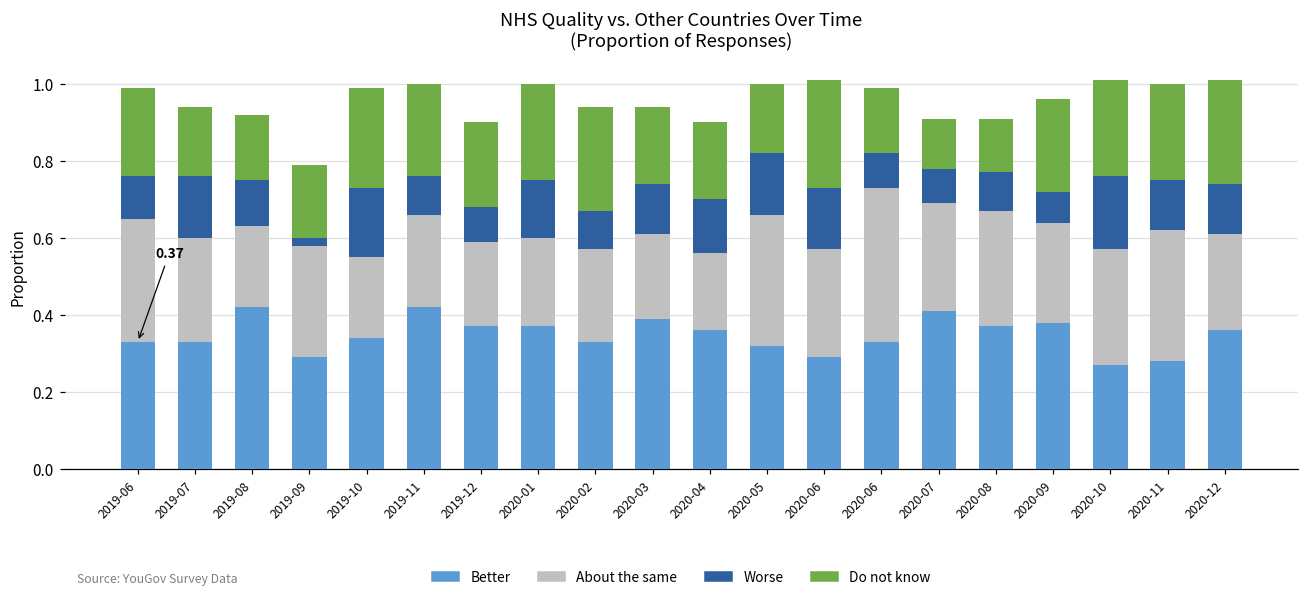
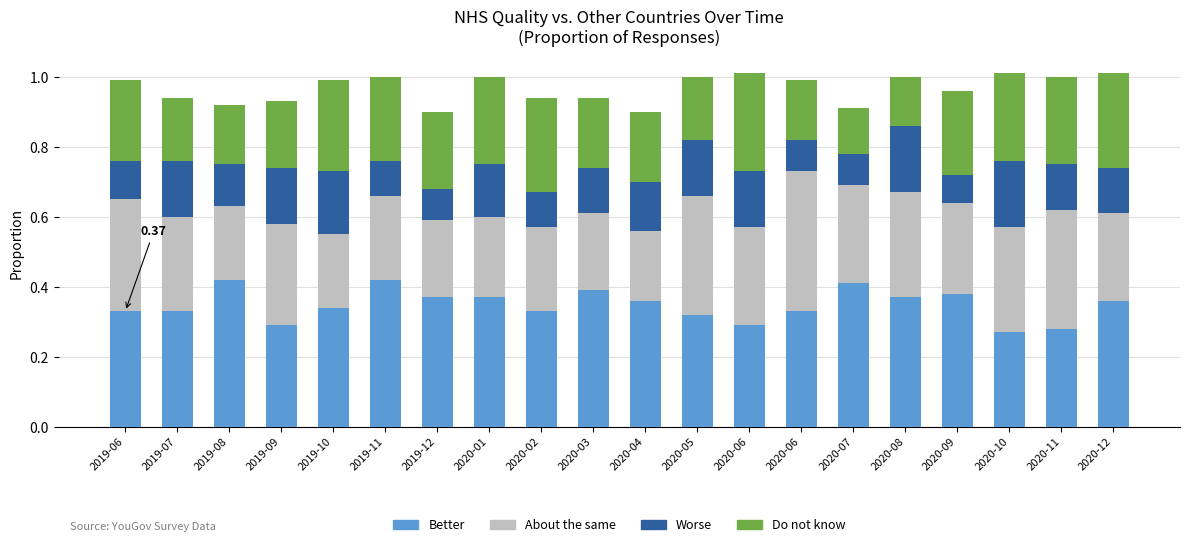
Worse, 2019-09: 0.02 -> 0.16
Worse, 2020-08: 0.10 -> 0.19
